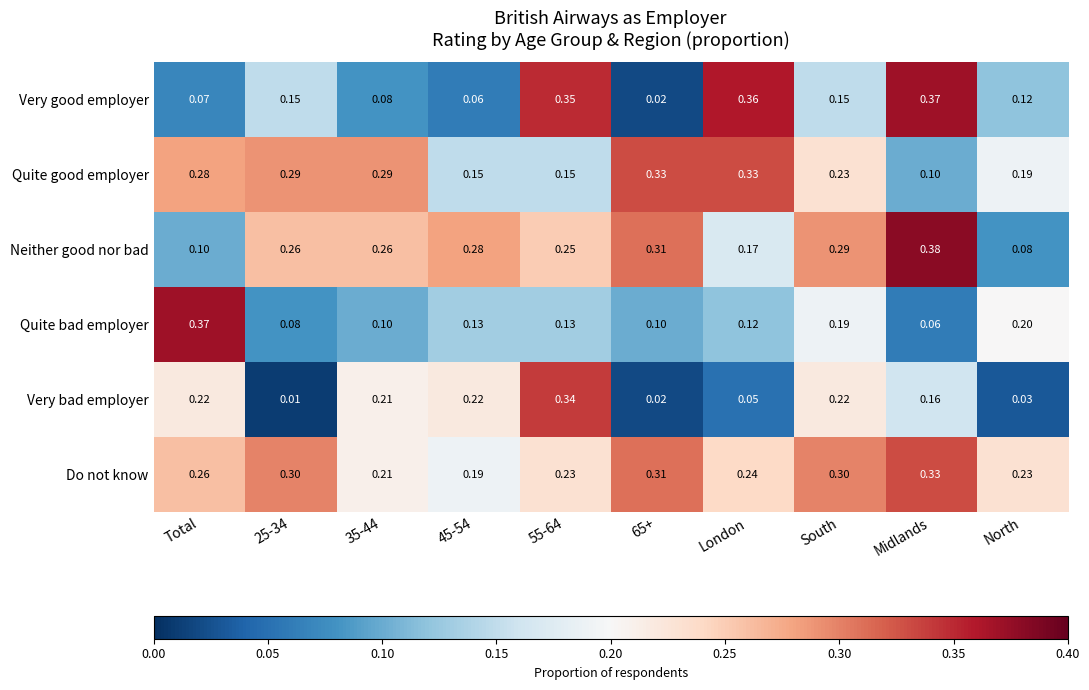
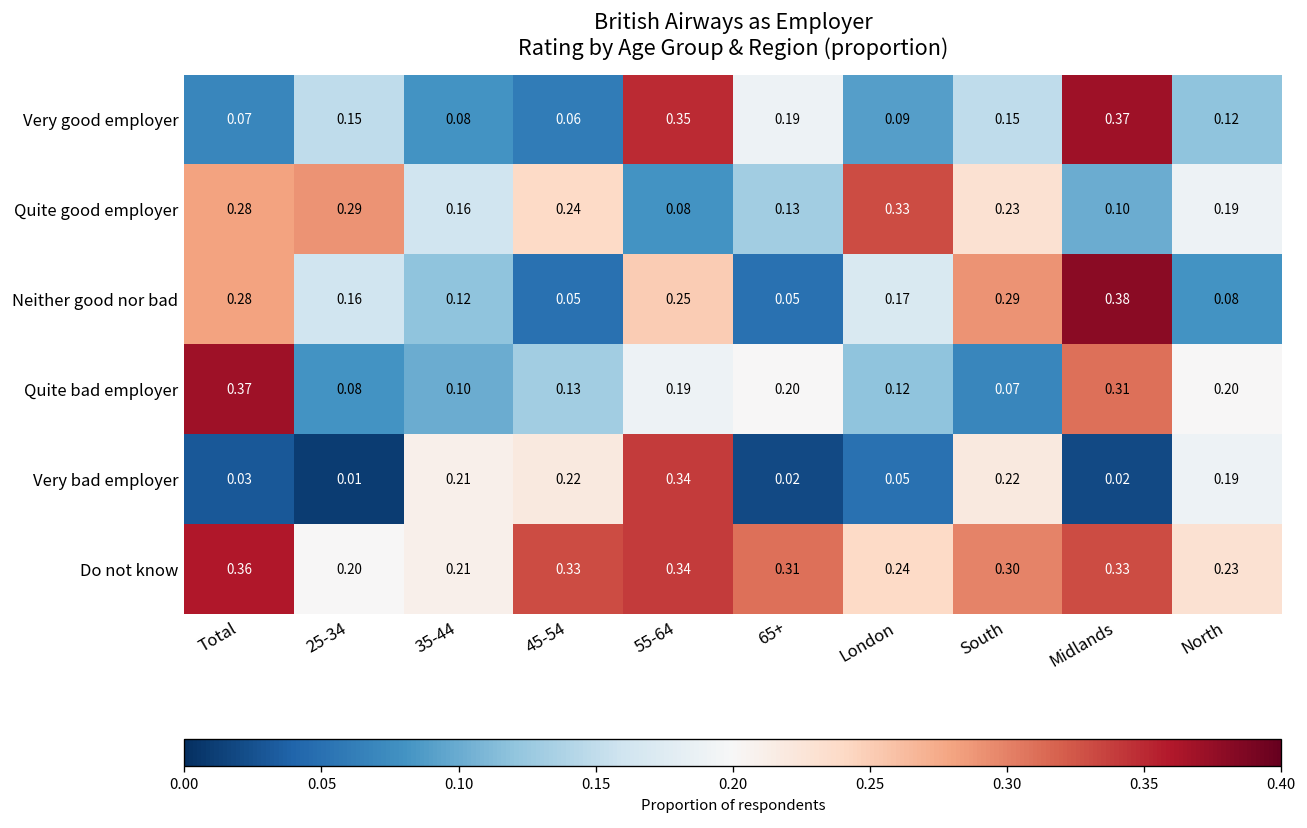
Very good employer, 65+: 0.02 -> 0.19
Very good employer, London: 0.36 -> 0.09
Quite good employer, 35-44: 0.29 -> 0.16
Quite good employer, 45-54: 0.15 -> 0.24
Quite good employer, 55-64: 0.15 -> 0.08
Quite good employer, 65+: 0.33 -> 0.13
Neither good nor bad, Total: 0.10 -> 0.28
Neither good nor bad, 25-34: 0.26 -> 0.16
Neither good nor bad, 35-44: 0.26 -> 0.12
Neither good nor bad, 45-54: 0.28 -> 0.05
Neither good nor bad, 65+: 0.31 -> 0.05
Quite bad employer, 55-64: 0.13 -> 0.19
Quite bad employer, 65+: 0.10 -> 0.20
Quite bad employer, South: 0.19 -> 0.07
Quite bad employer, Midlands: 0.06 -> 0.31
Very bad employer, Total: 0.22 -> 0.03
Very bad employer, Midlands: 0.16 -> 0.02
Very bad employer, North: 0.03 -> 0.19
Do not know, Total: 0.26 -> 0.36
Do not know, 25-34: 0.30 -> 0.20
Do not know, 45-54: 0.19 -> 0.33
Do not know, 55-64: 0.23 -> 0.34
